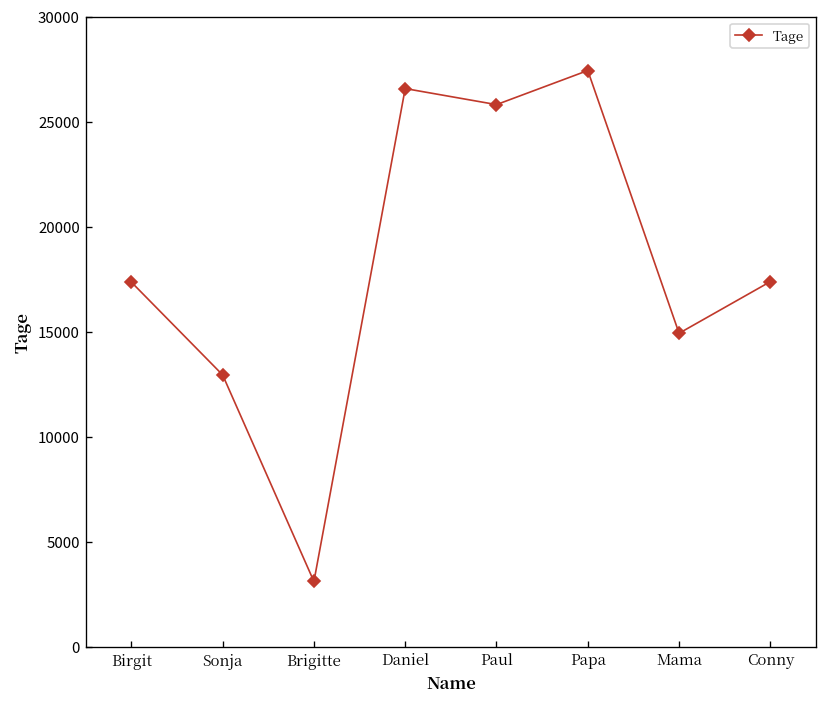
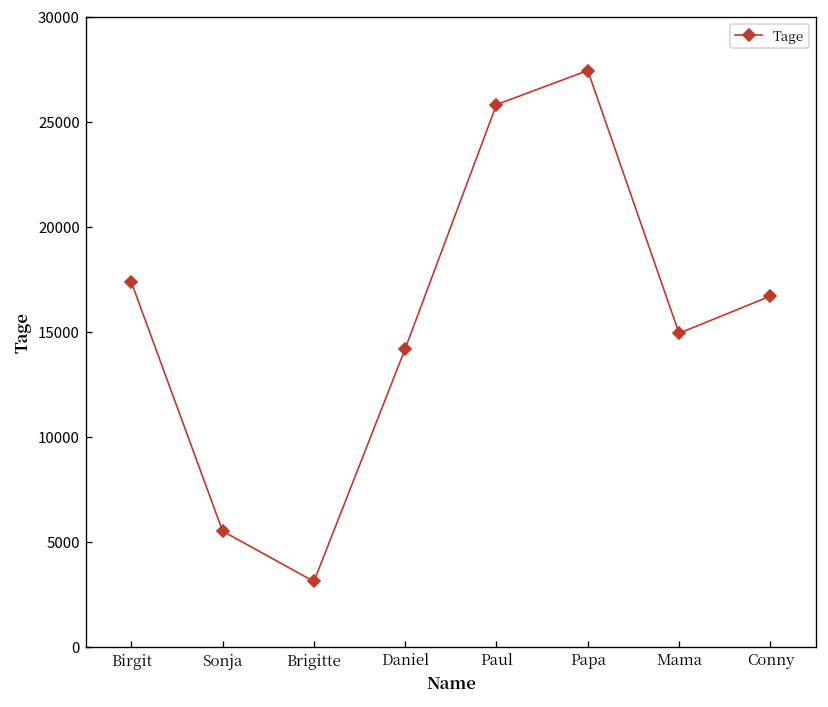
Sonja: 12900 -> 5500
Daniel: 26600 -> 14200
Conny: 17400 -> 16700
